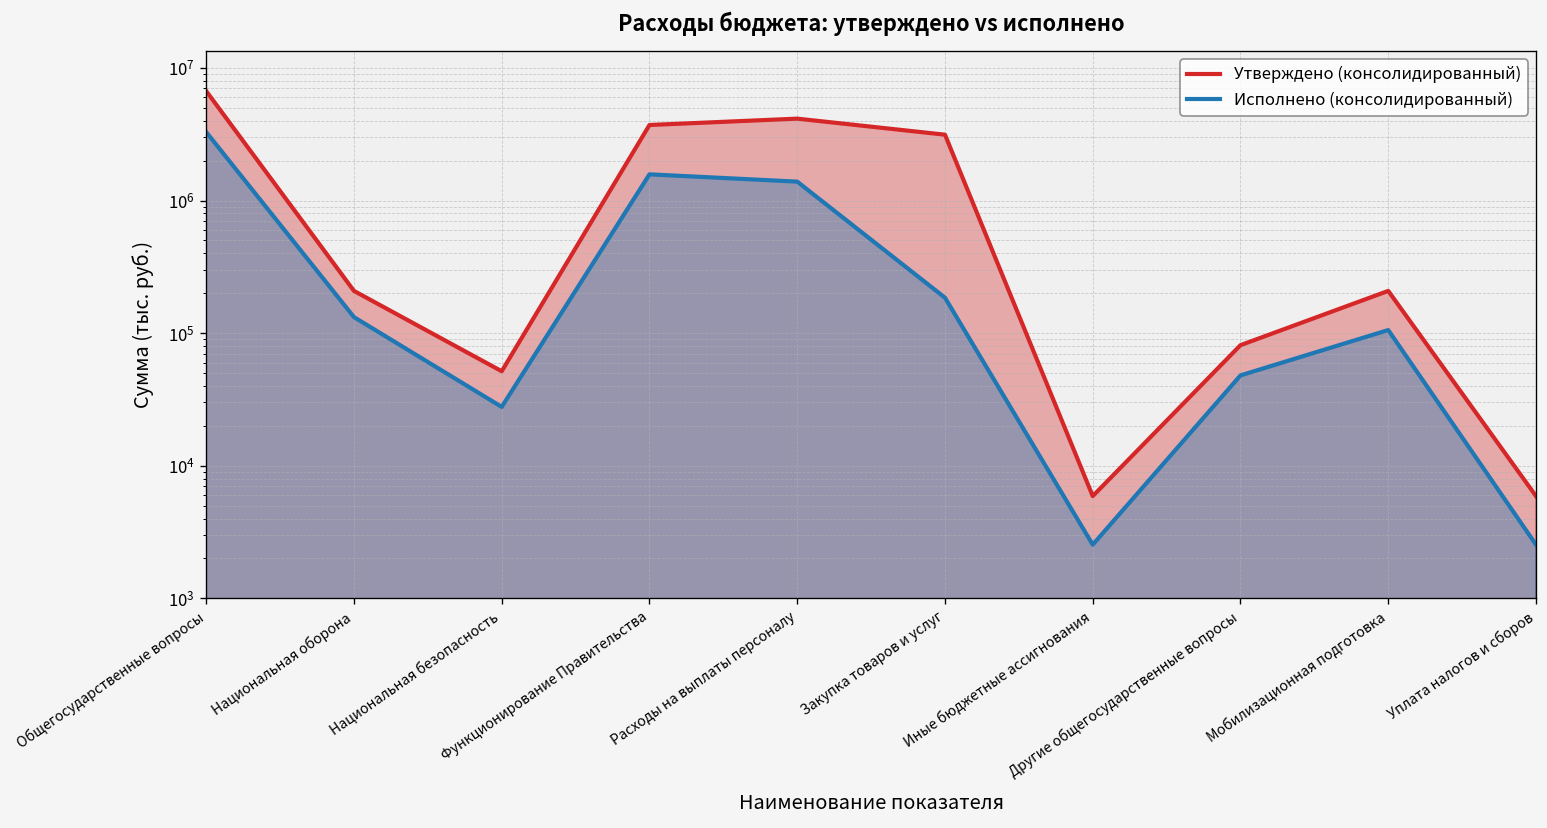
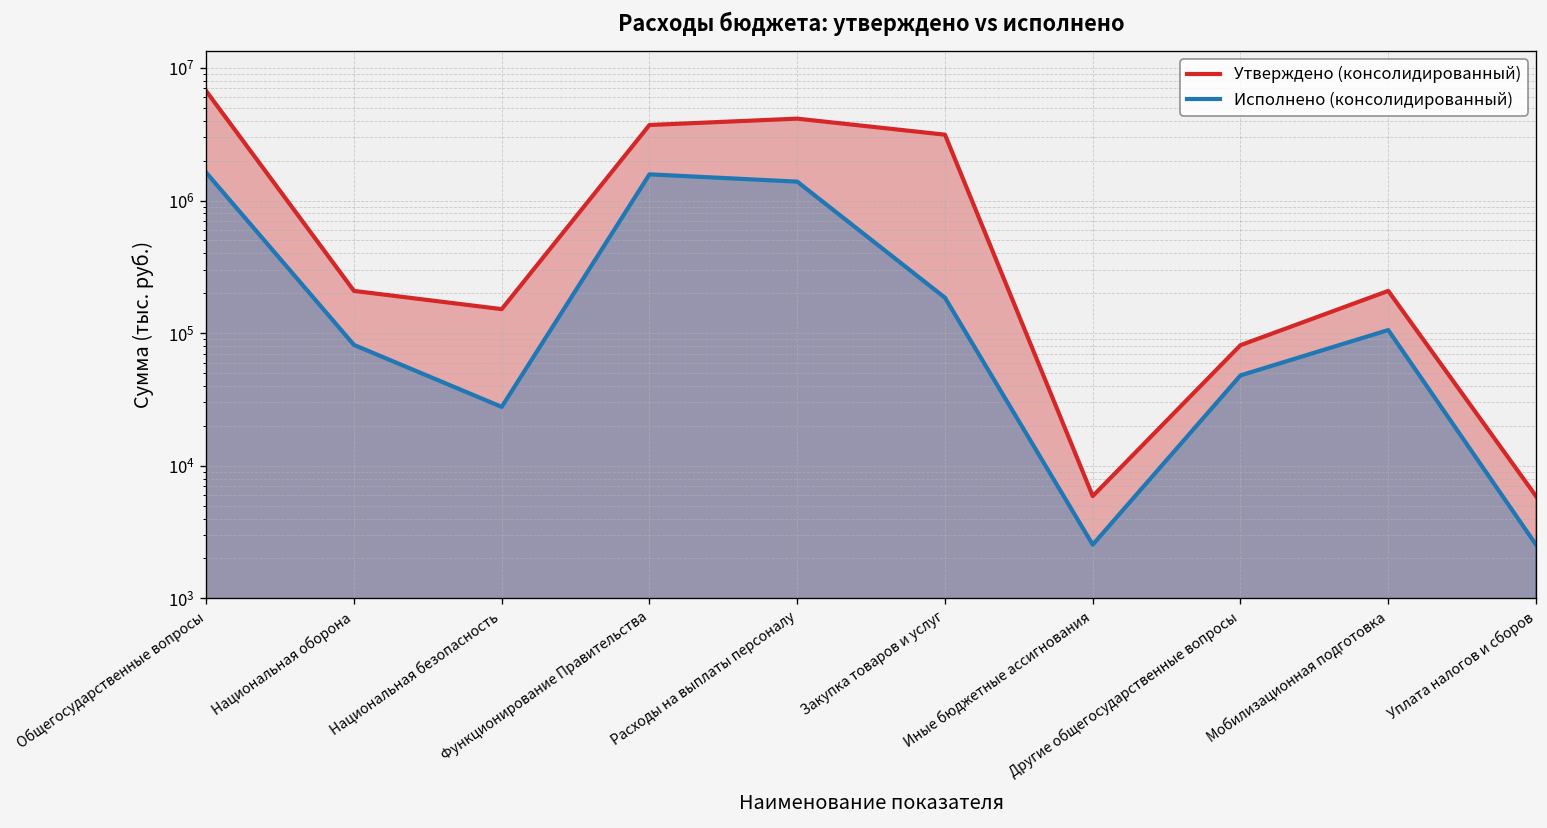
Исполнено (консолидированный), Общегосударственные вопросы: 3300000 -> 1600000
Исполнено (консолидированный), Национальная оборона: 130000 -> 80000
Утверждено (консолидированный), Национальная безопасность: 50000 -> 150000
